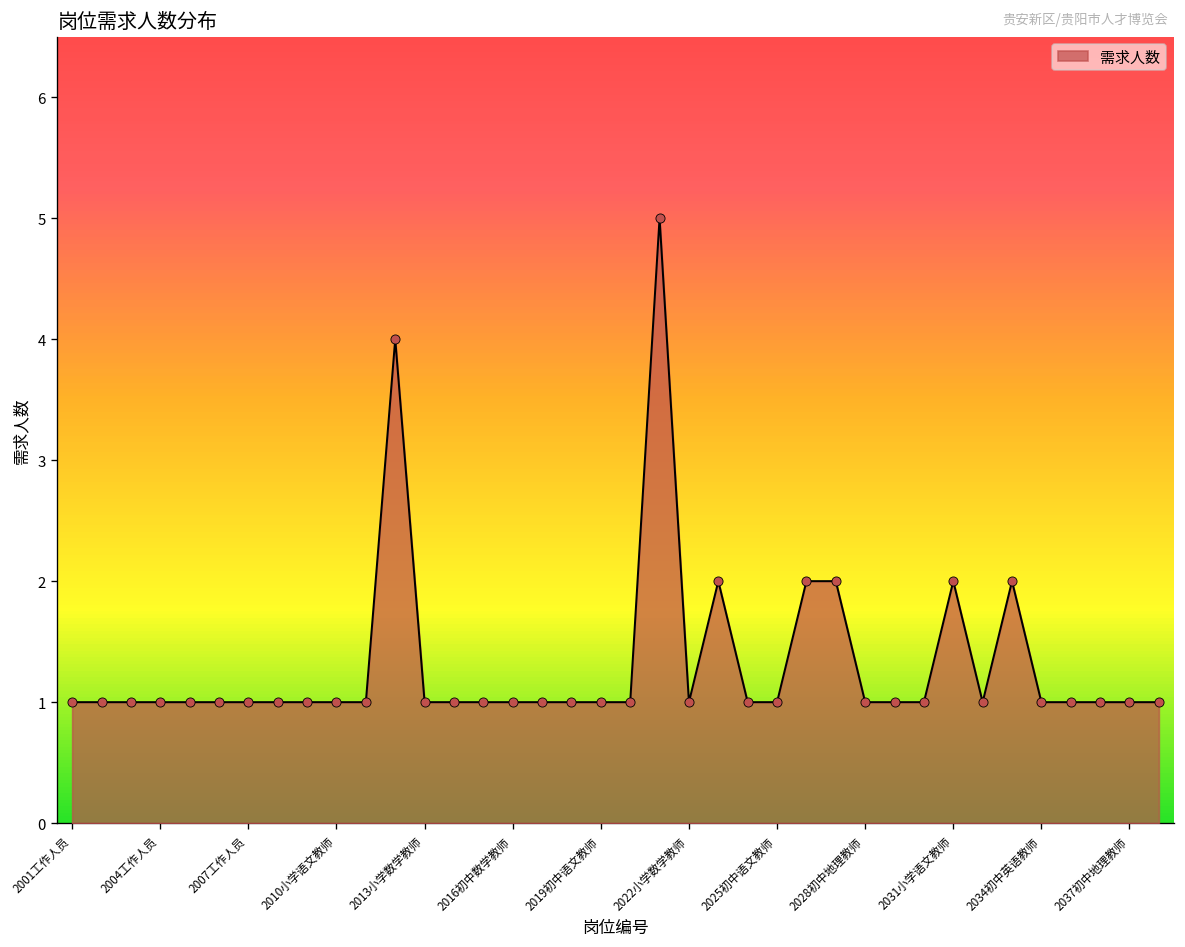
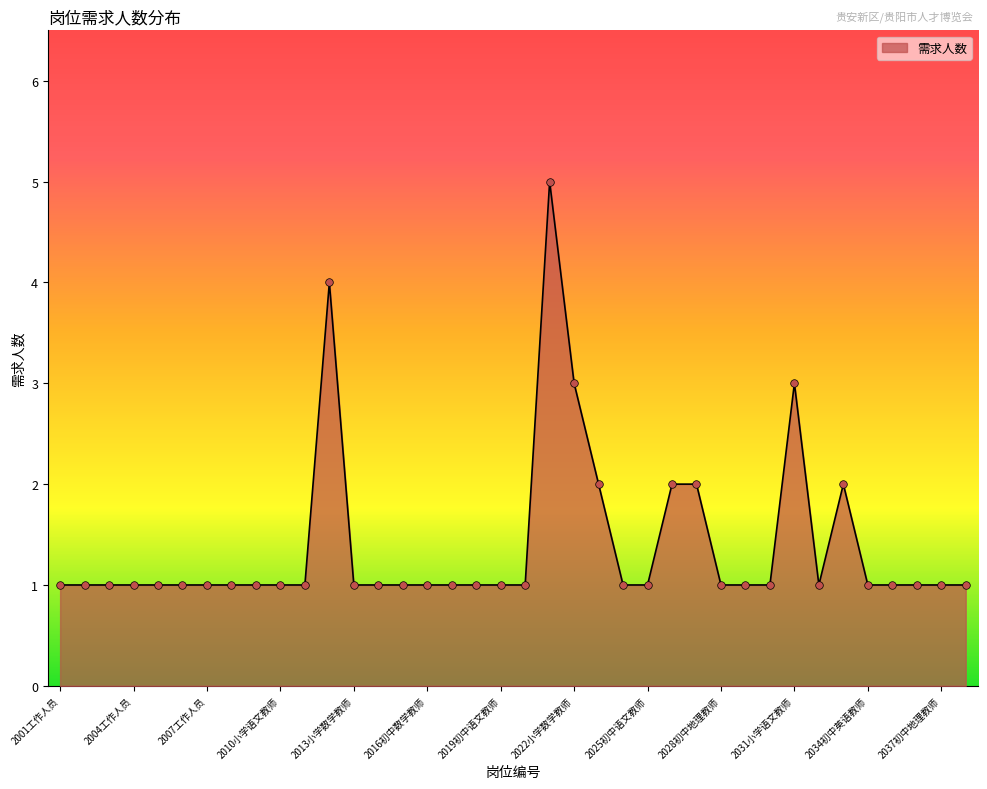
2022小学数学教师: 1 -> 3
2031小学语文教师: 2 -> 3
